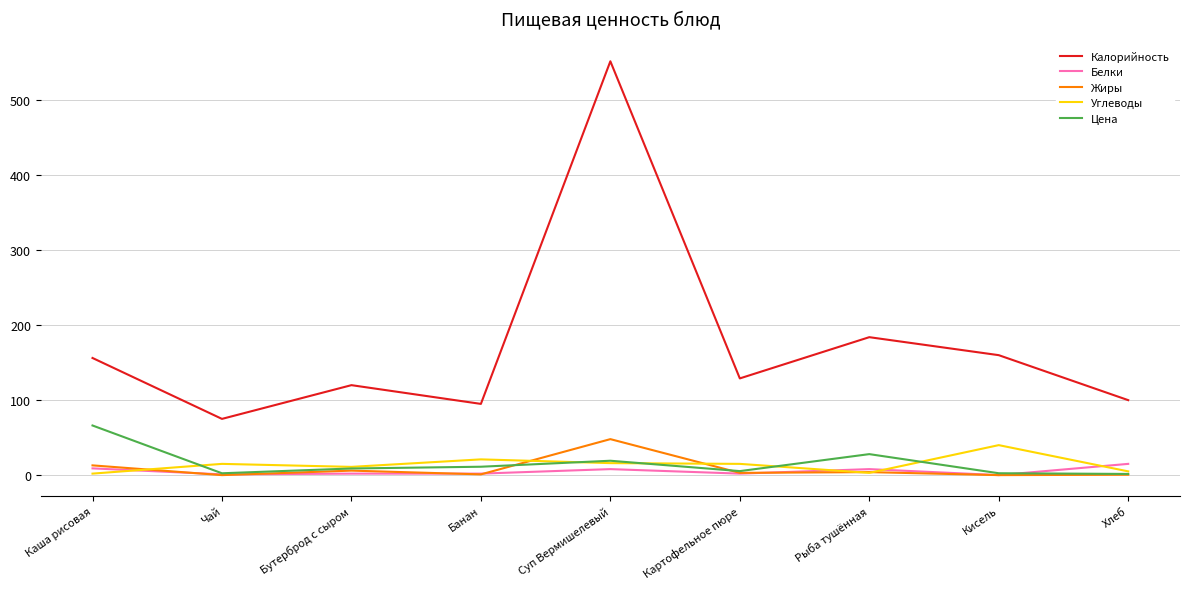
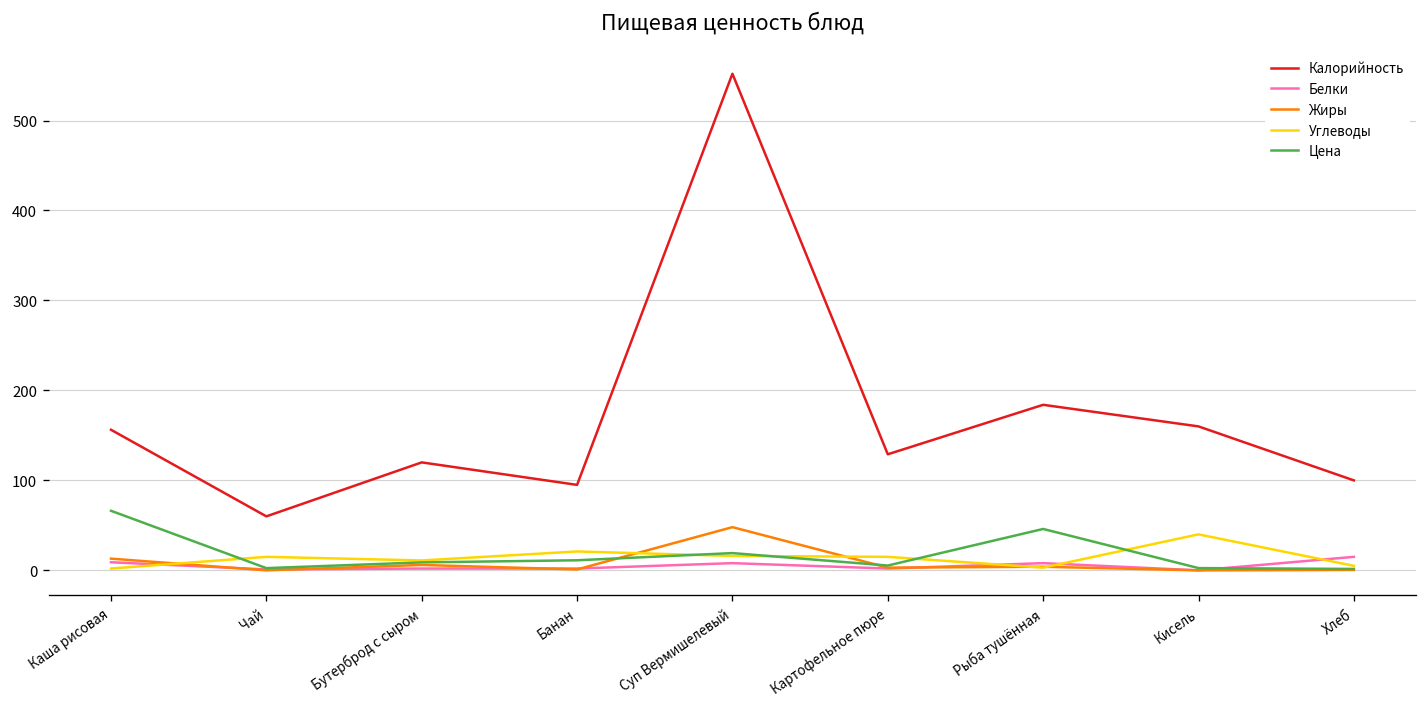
Калорийность, Чай: 80 -> 60
Цена, Рыба тушённая: 30 -> 50
